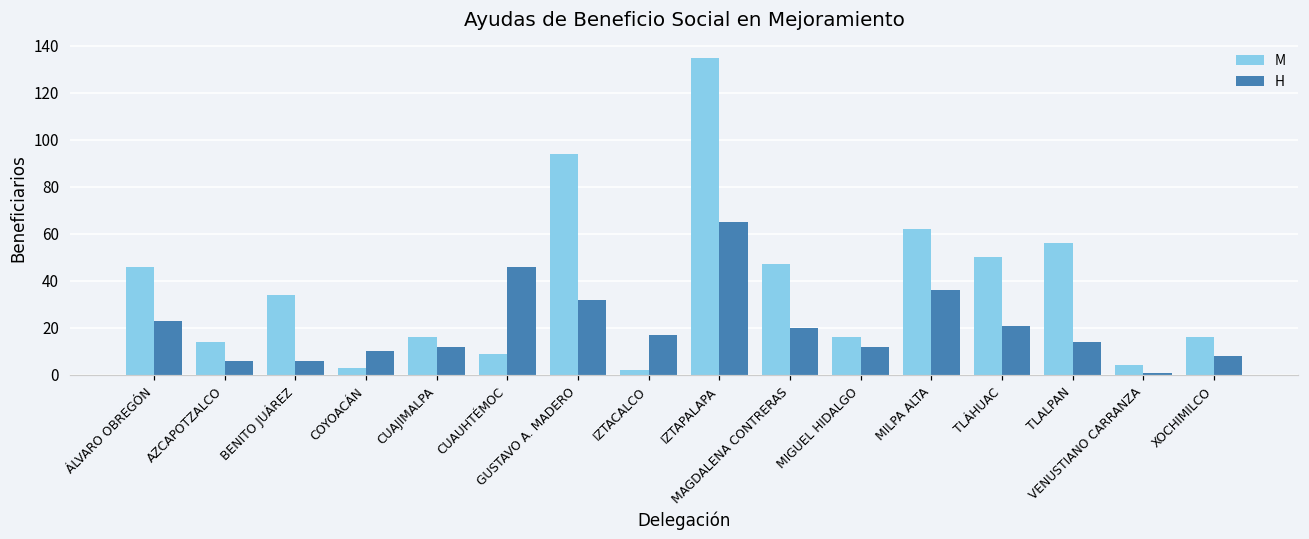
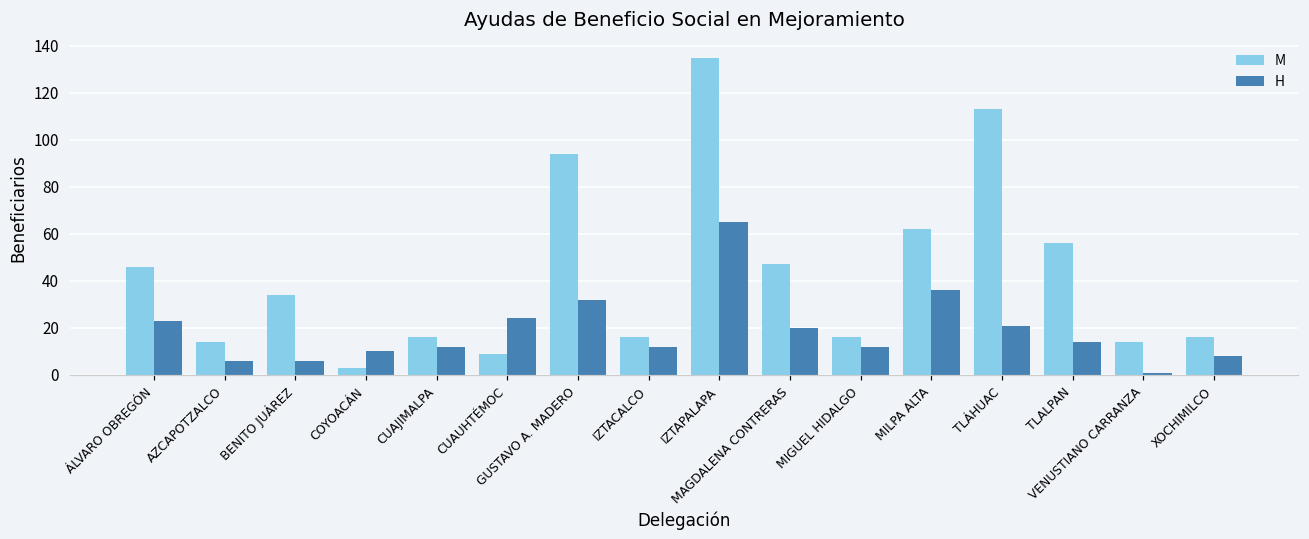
H, CUAUHTÉMOC: 46 -> 24
M, IZTACALCO: 2 -> 16
H, IZTACALCO: 17 -> 12
M, TLÁHUAC: 50 -> 113
M, VENUSTIANO CARRANZA: 4 -> 14
